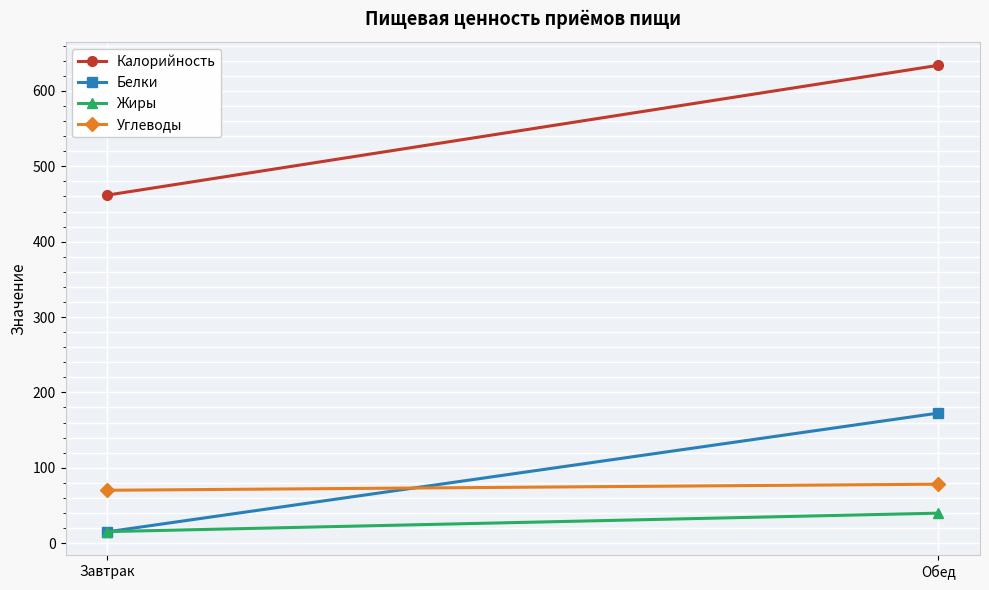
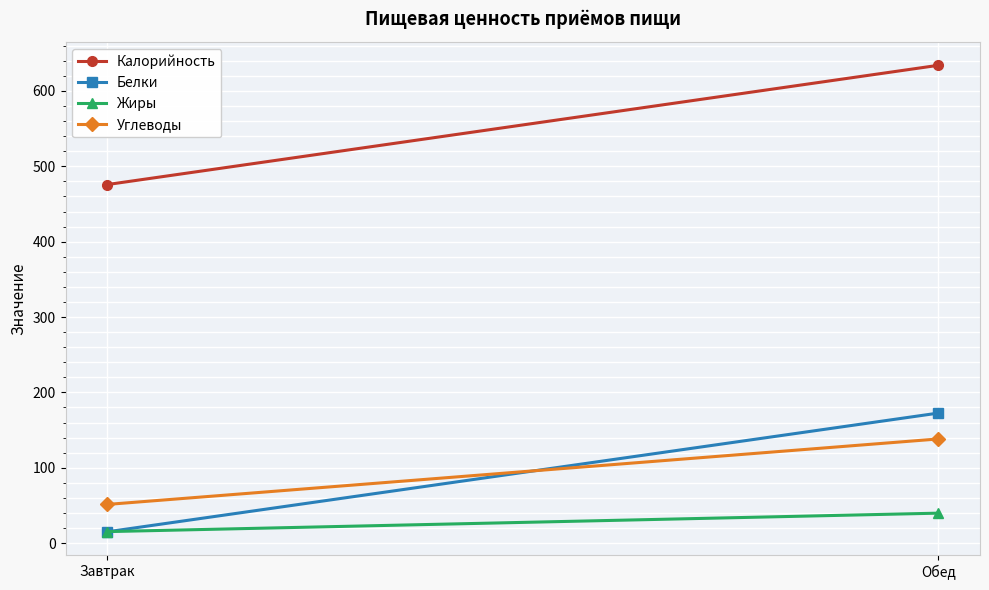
Калорийность, Завтрак: 460 -> 480
Углеводы, Завтрак: 70 -> 50
Углеводы, Обед: 80 -> 140
